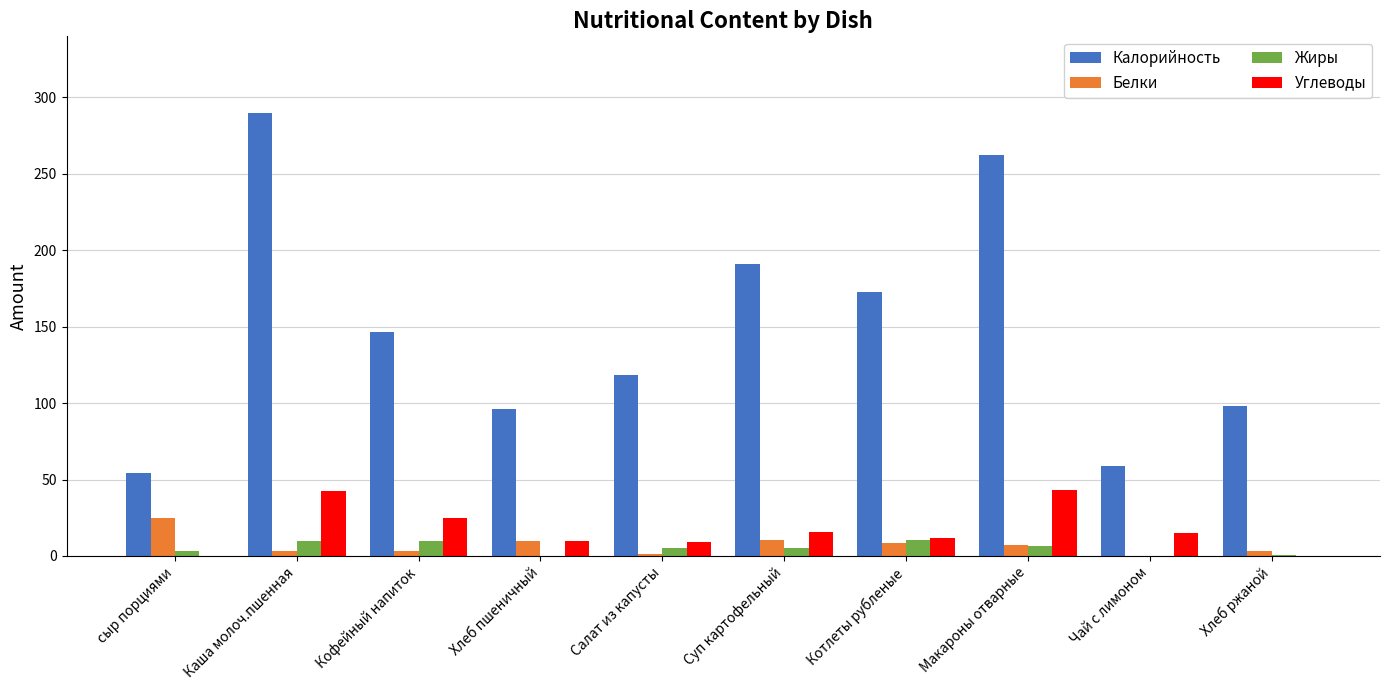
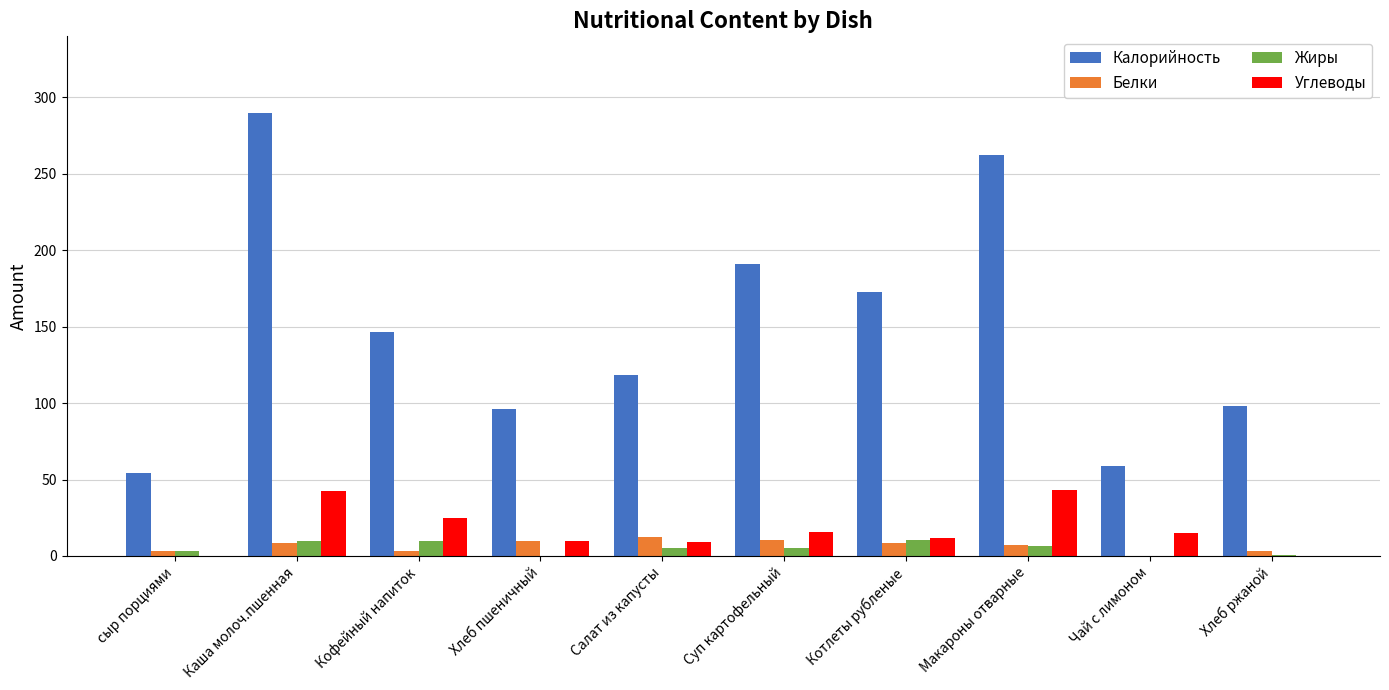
Белки, сыр порциями: 25 -> 3
Белки, Каша молоч.пшенная: 3 -> 8
Белки, Салат из капусты: 1 -> 12
